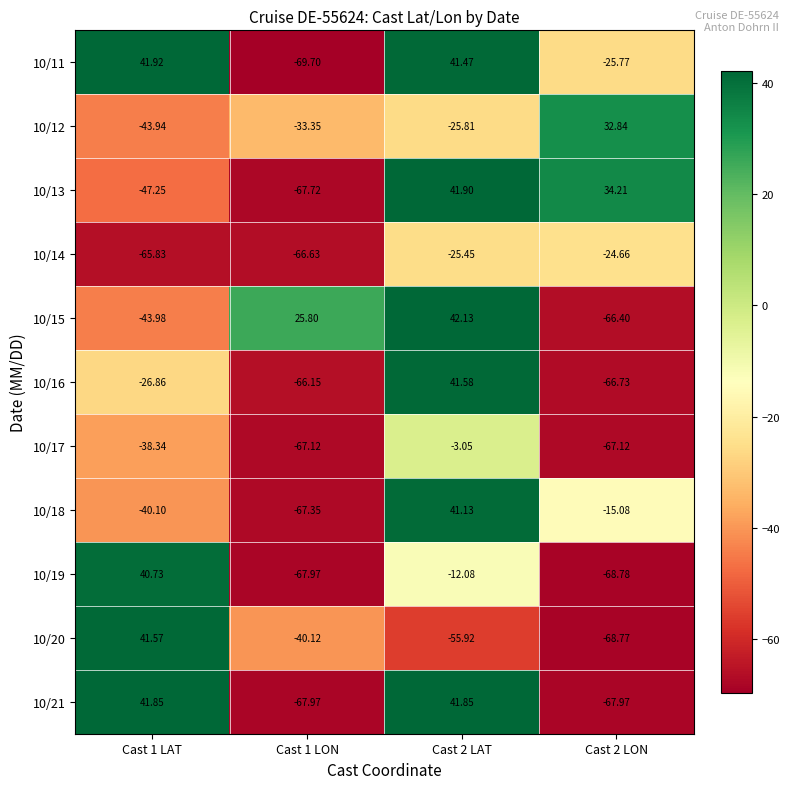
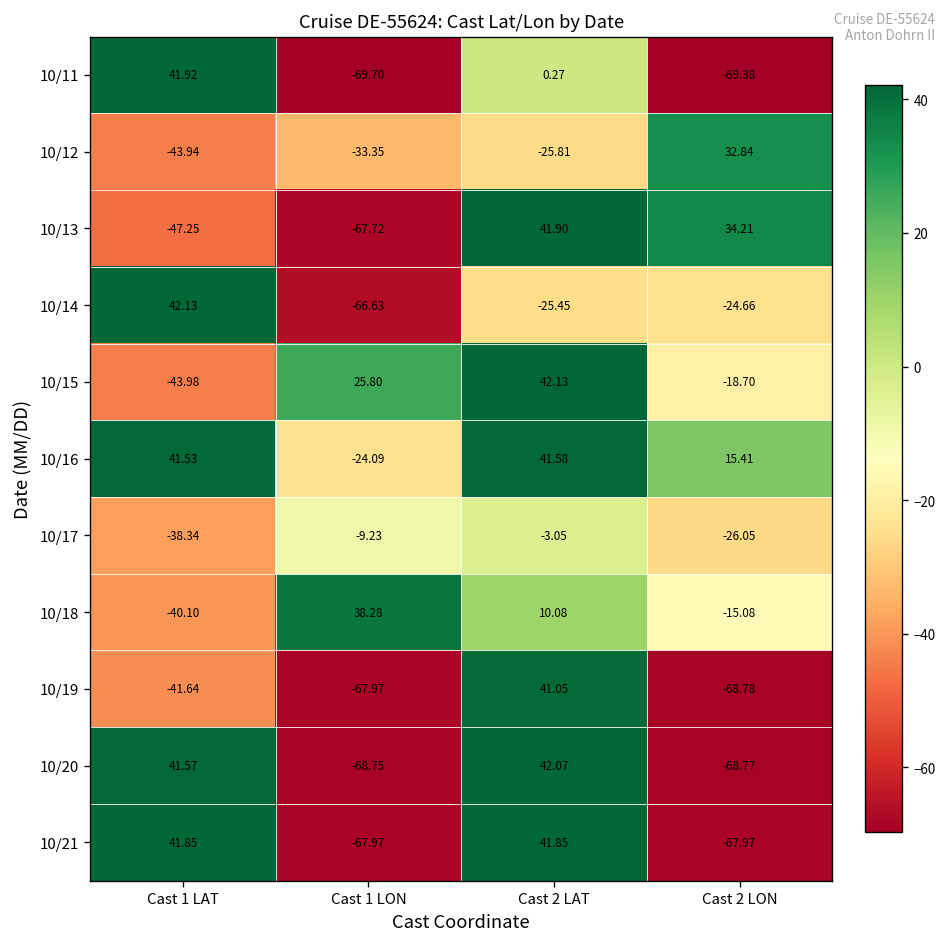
10/11, Cast 2 LAT: 41.47 -> 0.27
10/11, Cast 2 LON: -25.77 -> -69.38
10/14, Cast 1 LAT: -65.83 -> 42.13
10/15, Cast 2 LON: -66.40 -> -18.70
10/16, Cast 1 LAT: -26.86 -> 41.53
10/16, Cast 1 LON: -66.15 -> -24.09
10/16, Cast 2 LON: -66.73 -> 15.41
10/17, Cast 1 LON: -67.12 -> -9.23
10/17, Cast 2 LON: -67.12 -> -26.05
10/18, Cast 1 LON: -67.35 -> 38.28
10/18, Cast 2 LAT: 41.13 -> 10.08
10/19, Cast 1 LAT: 40.73 -> -41.64
10/19, Cast 2 LAT: -12.08 -> 41.05
10/20, Cast 1 LON: -40.12 -> -68.75
10/20, Cast 2 LAT: -55.92 -> 42.07
